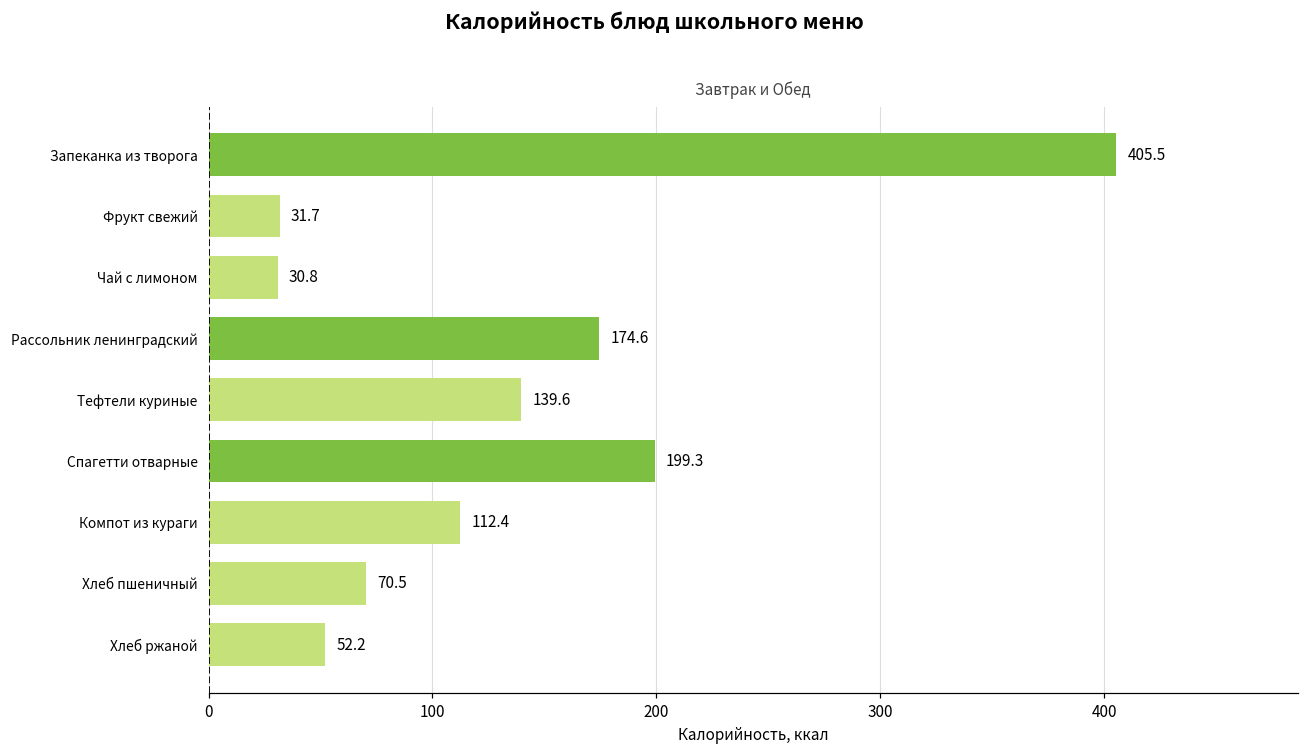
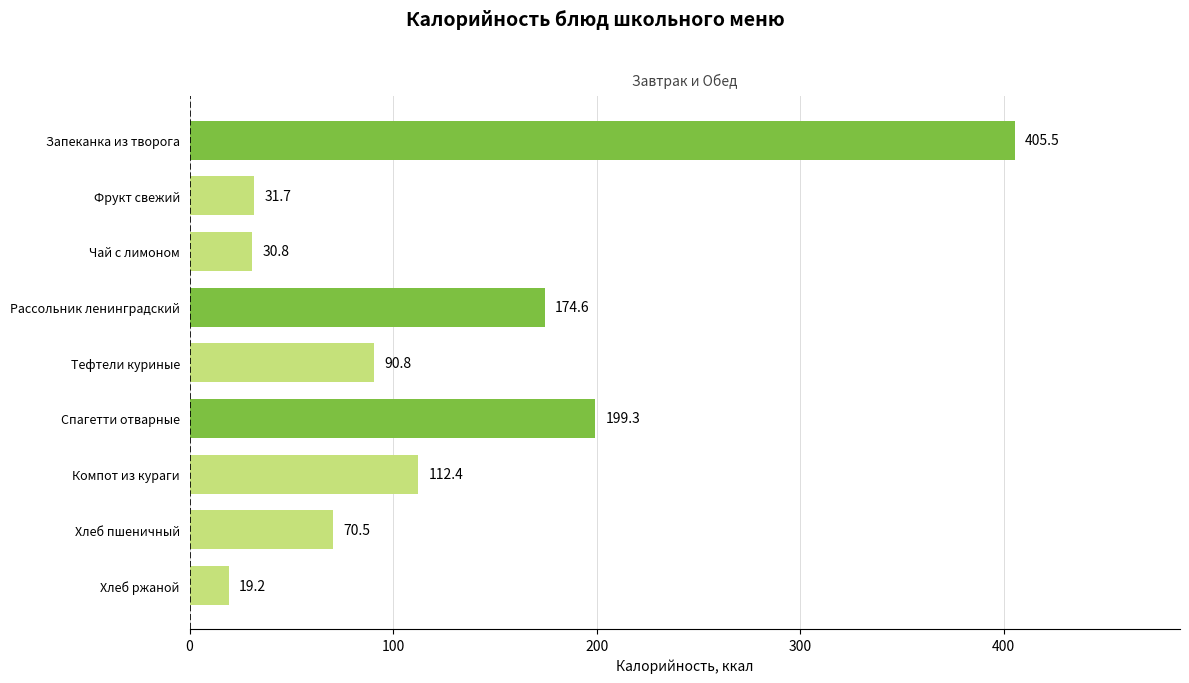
Тефтели куриные: 139.6 -> 90.8
Хлеб ржаной: 52.2 -> 19.2
